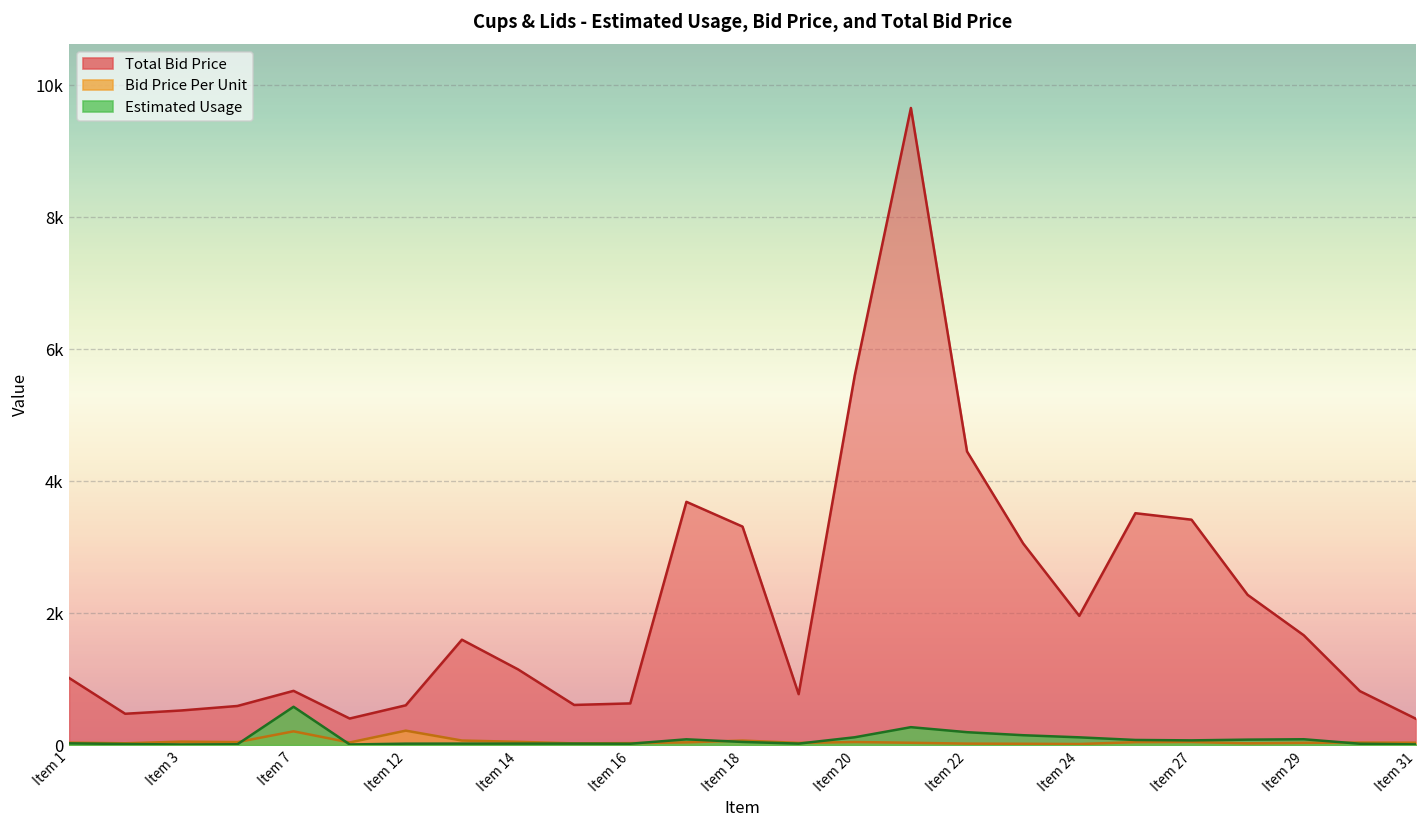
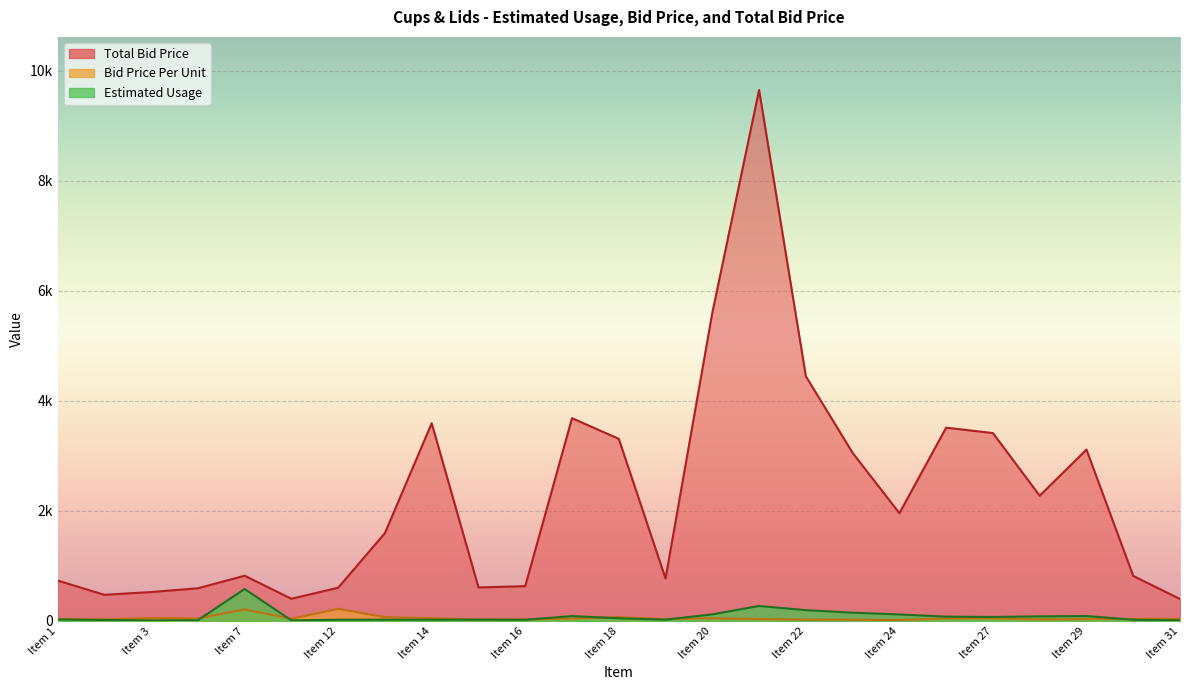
Total Bid Price, Item 1: 1000 -> 700
Total Bid Price, Item 14: 1100 -> 3600
Total Bid Price, Item 29: 1700 -> 3100
